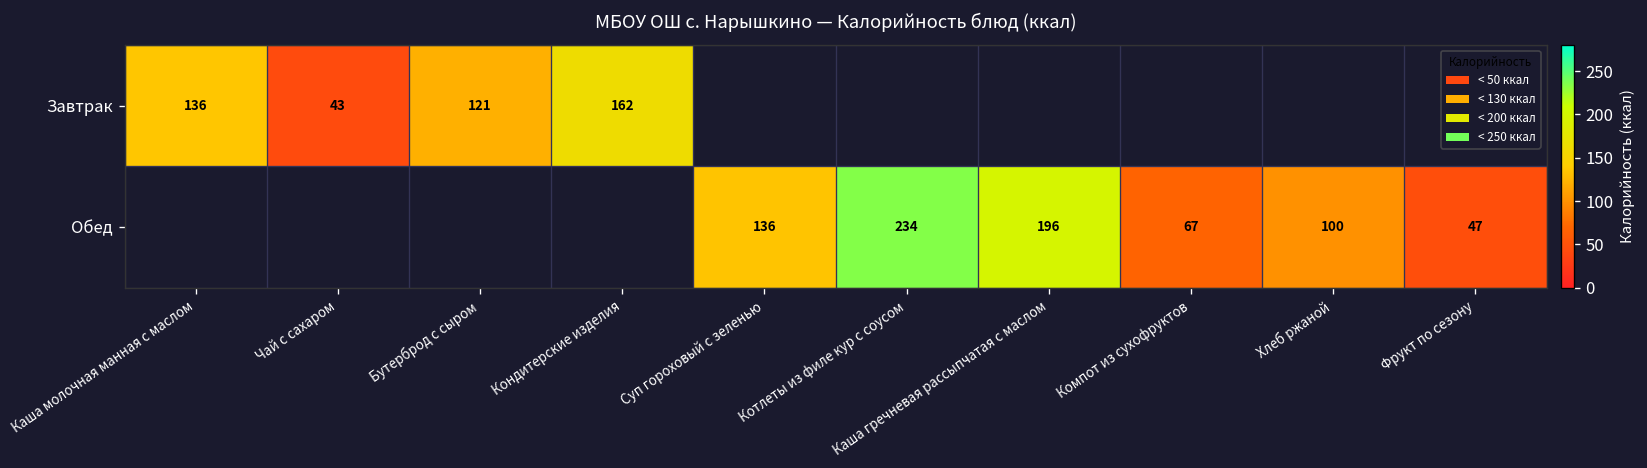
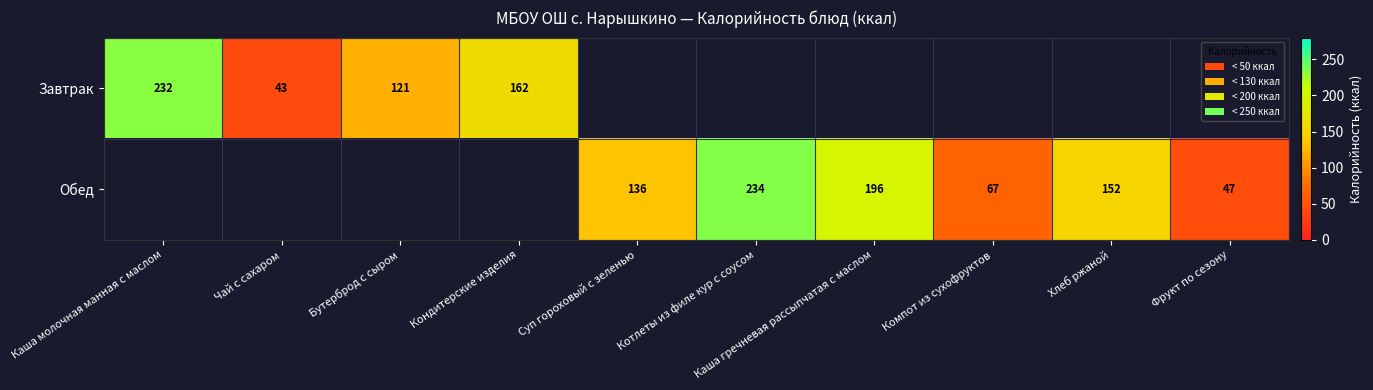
Завтрак, Каша молочная манная с маслом: 136 -> 232
Обед, Хлеб ржаной: 100 -> 152
